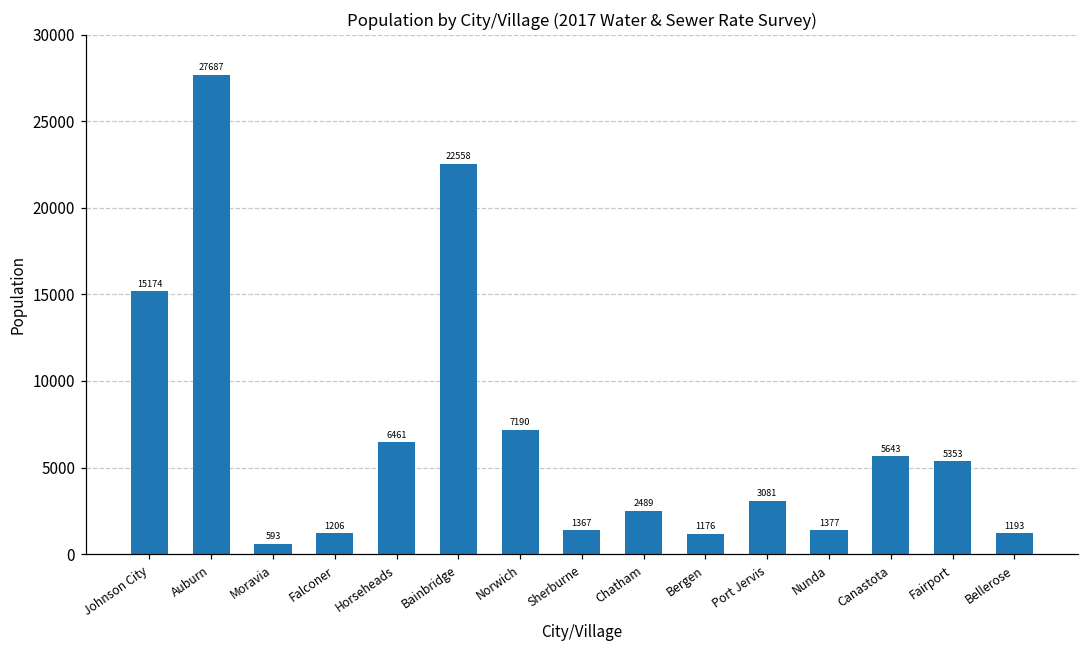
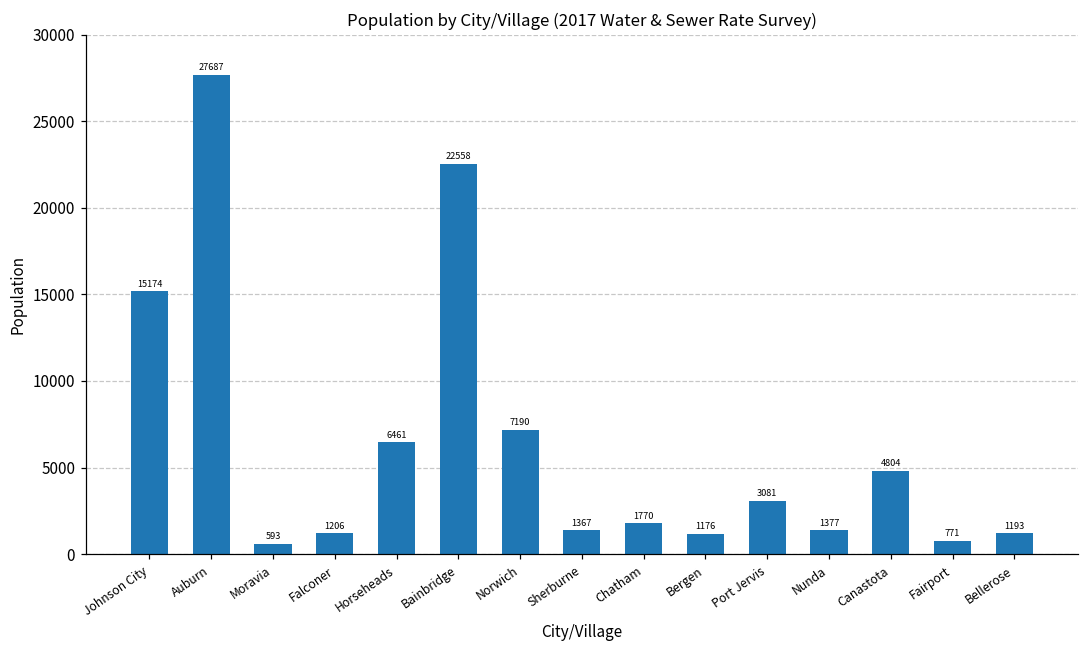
Chatham: 2489 -> 1770
Canastota: 5643 -> 4804
Fairport: 5353 -> 771
